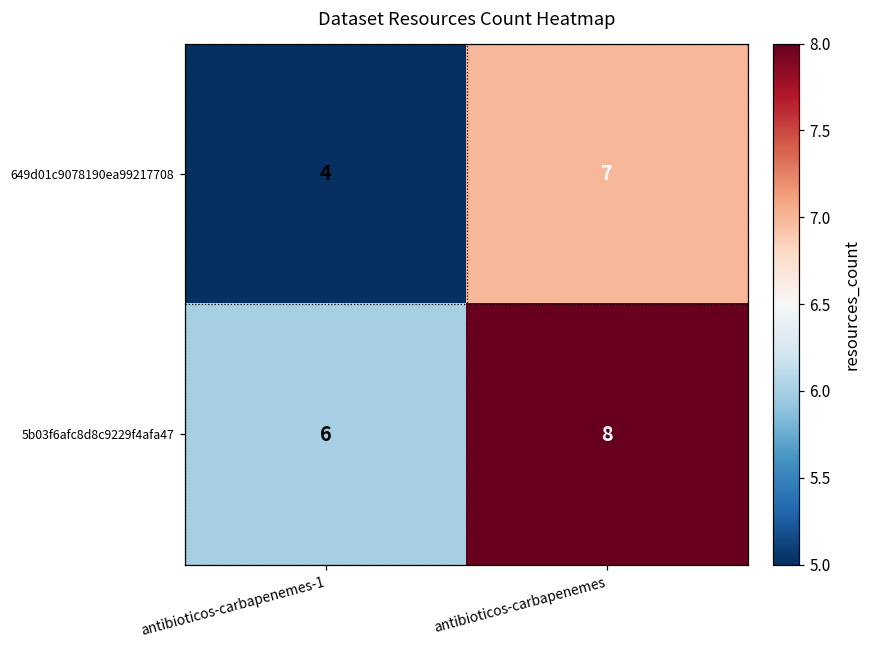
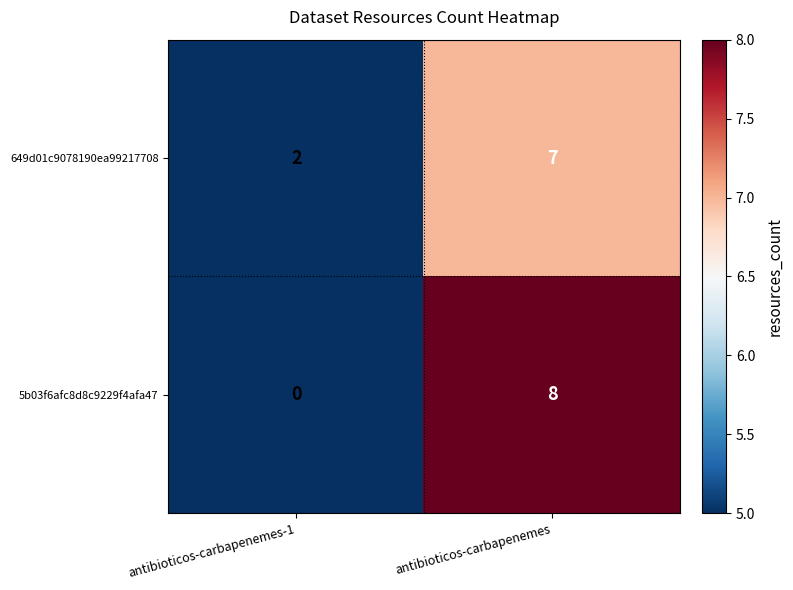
649d01c9078190ea99217708, antibioticos-carbapenemes-1: 4 -> 2
5b03f6afc8d8c9229f4afa47, antibioticos-carbapenemes-1: 6 -> 0
